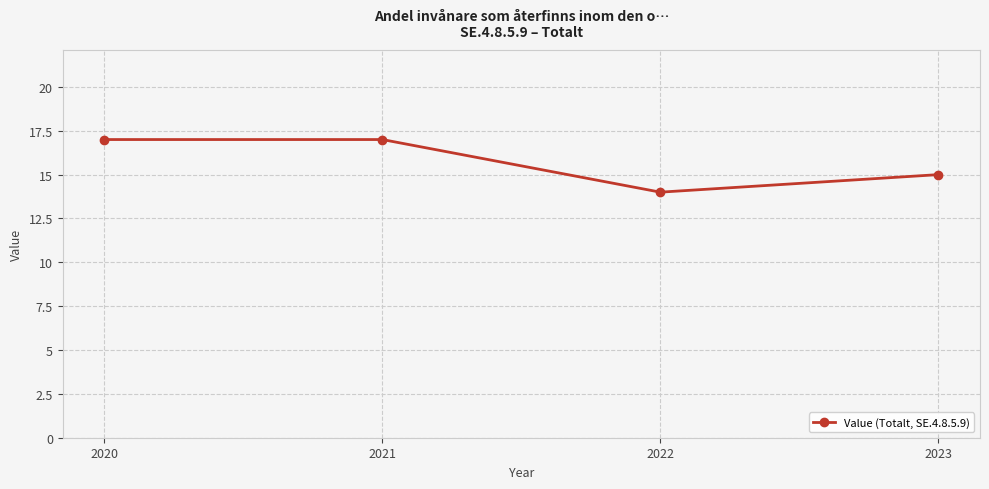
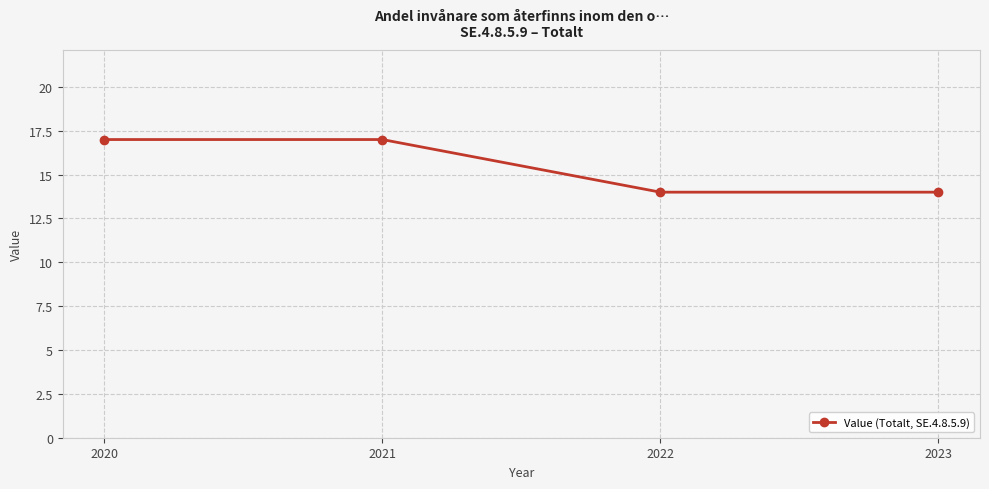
2023: 15 -> 14
